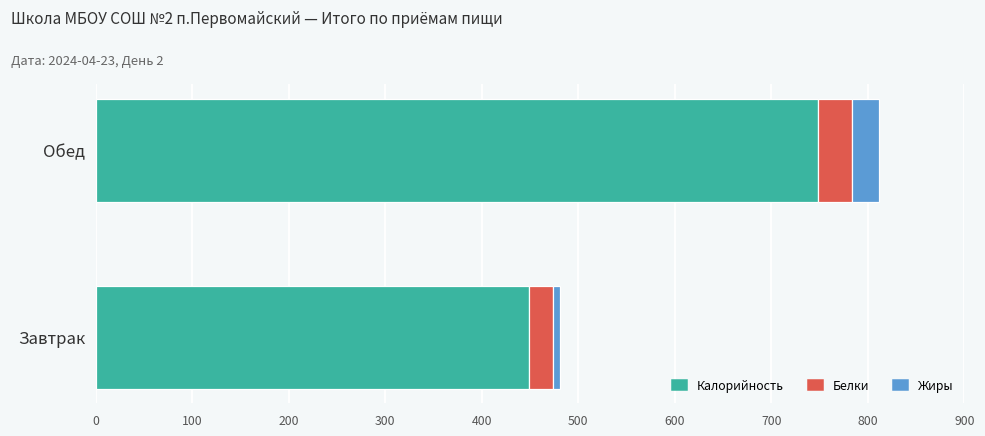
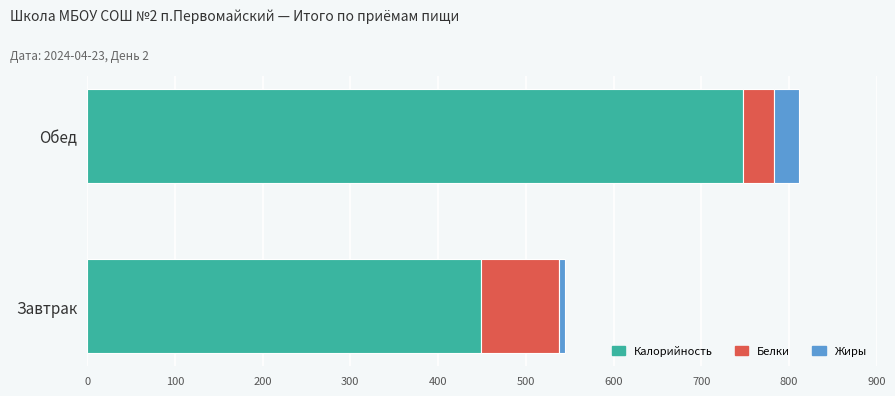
Белки, Завтрак: 30 -> 90
